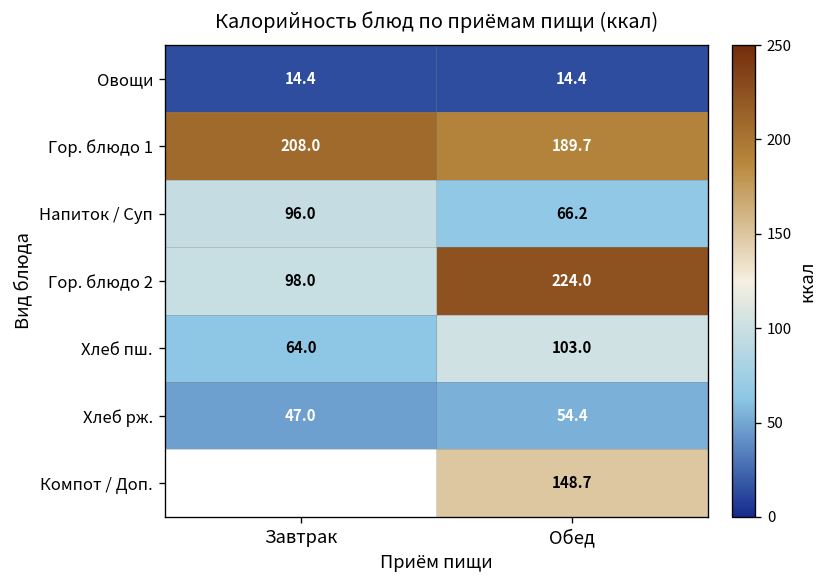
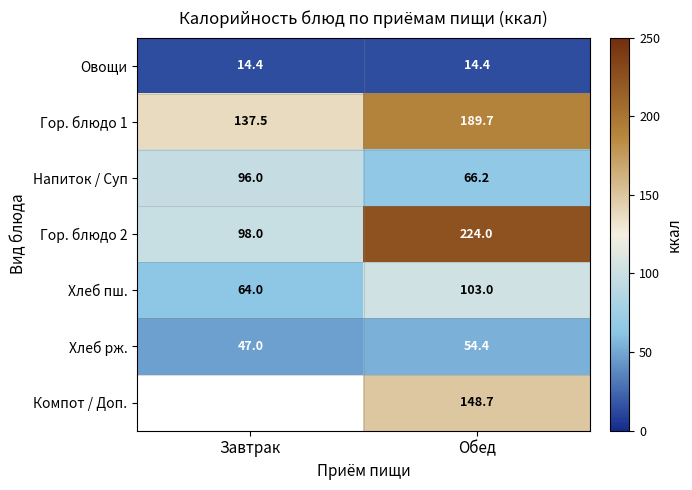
Гор. блюдо 1, Завтрак: 208.0 -> 137.5
